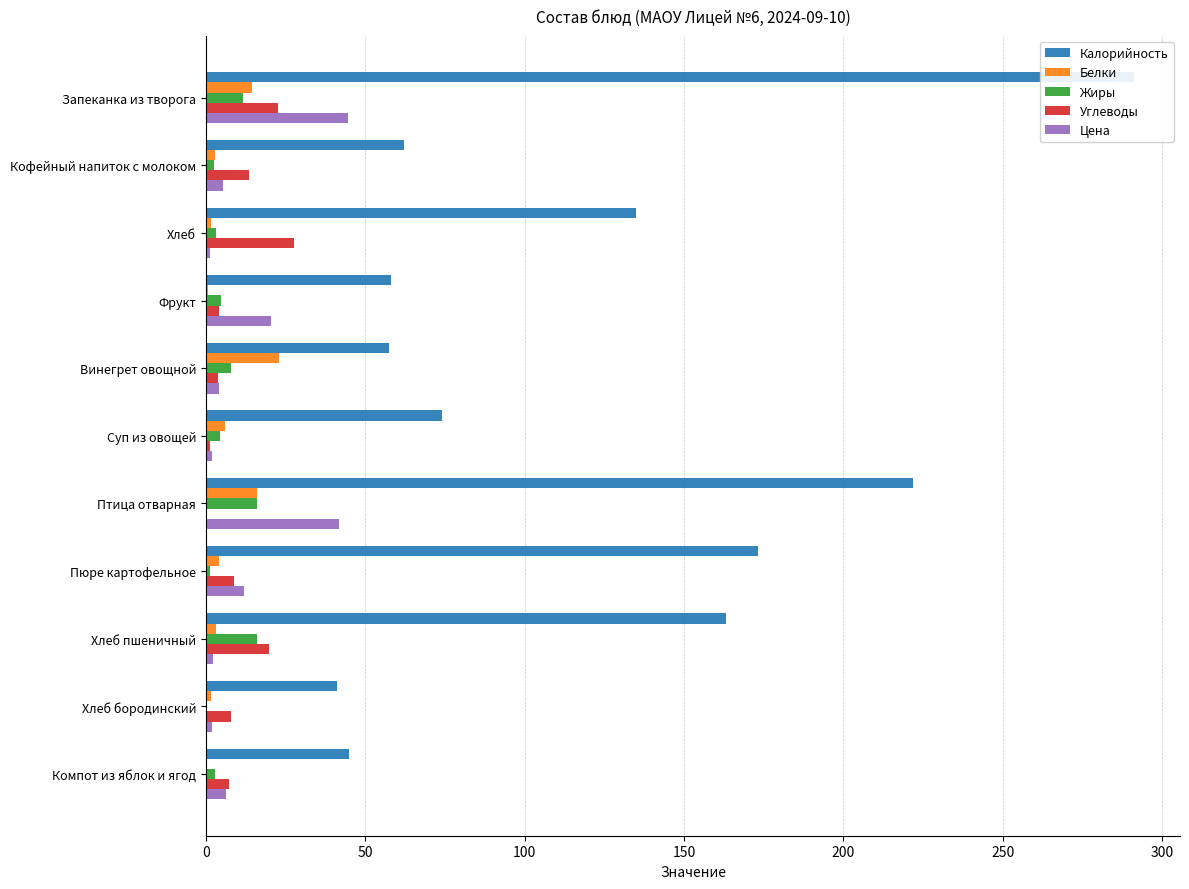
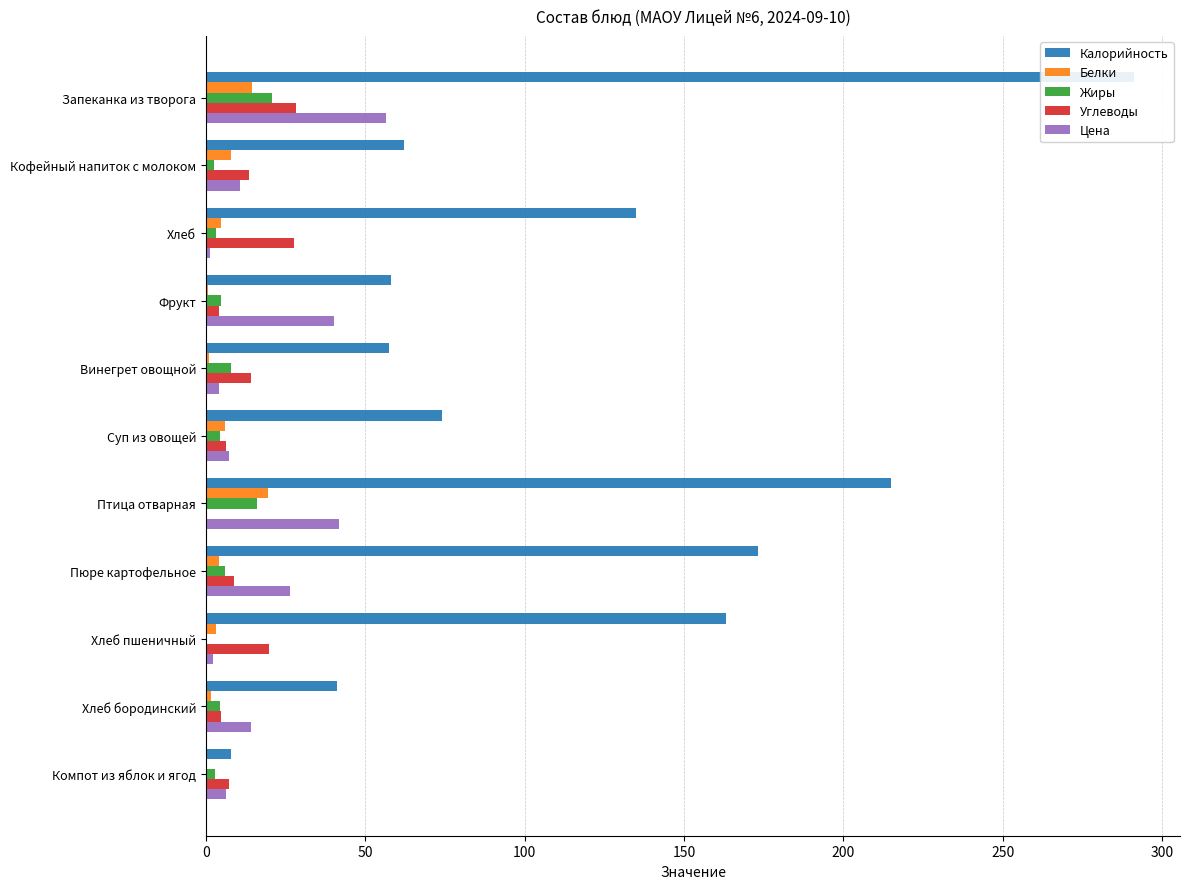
Жиры, Запеканка из творога: 12 -> 21
Углеводы, Запеканка из творога: 23 -> 28
Цена, Запеканка из творога: 45 -> 57
Белки, Кофейный напиток с молоком: 3 -> 8
Цена, Кофейный напиток с молоком: 5 -> 11
Белки, Хлеб: 2 -> 5
Цена, Фрукт: 20 -> 40
Белки, Винегрет овощной: 23 -> 1
Углеводы, Винегрет овощной: 4 -> 14
Углеводы, Суп из овощей: 1 -> 6
Цена, Суп из овощей: 2 -> 7
Калорийность, Птица отварная: 222 -> 215
Белки, Птица отварная: 16 -> 19
Жиры, Пюре картофельное: 1 -> 6
Цена, Пюре картофельное: 12 -> 26
Жиры, Хлеб пшеничный: 16 -> 0
Жиры, Хлеб бородинский: 0 -> 4
Углеводы, Хлеб бородинский: 8 -> 5
Цена, Хлеб бородинский: 2 -> 14
Калорийность, Компот из яблок и ягод: 45 -> 8
